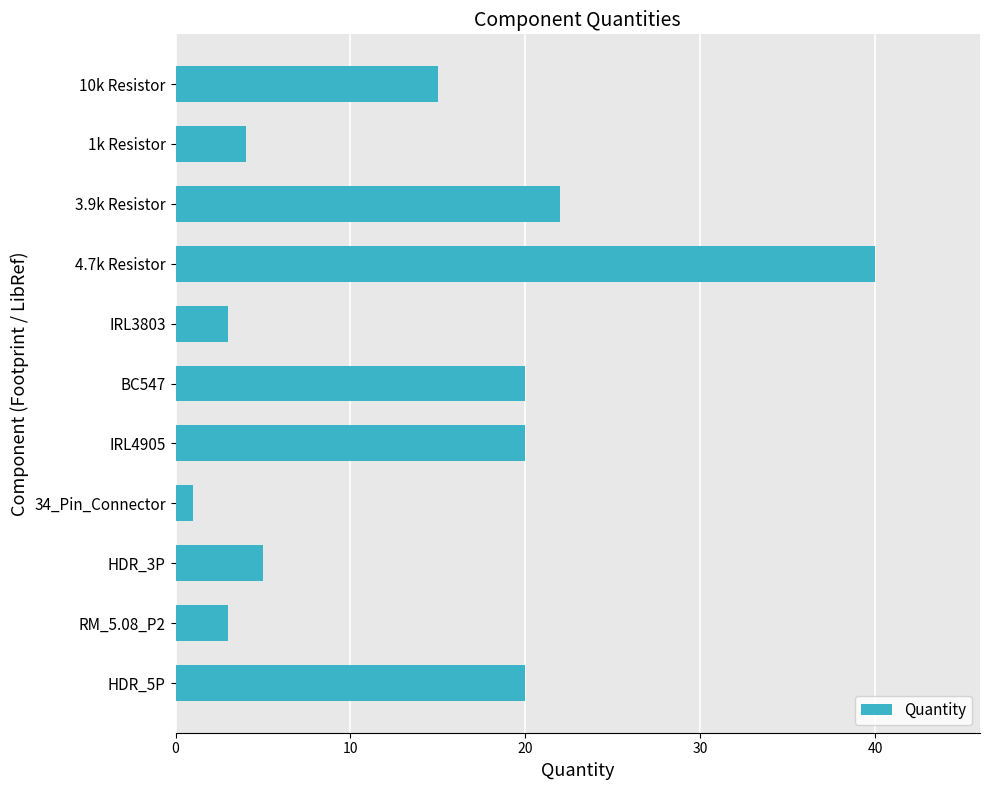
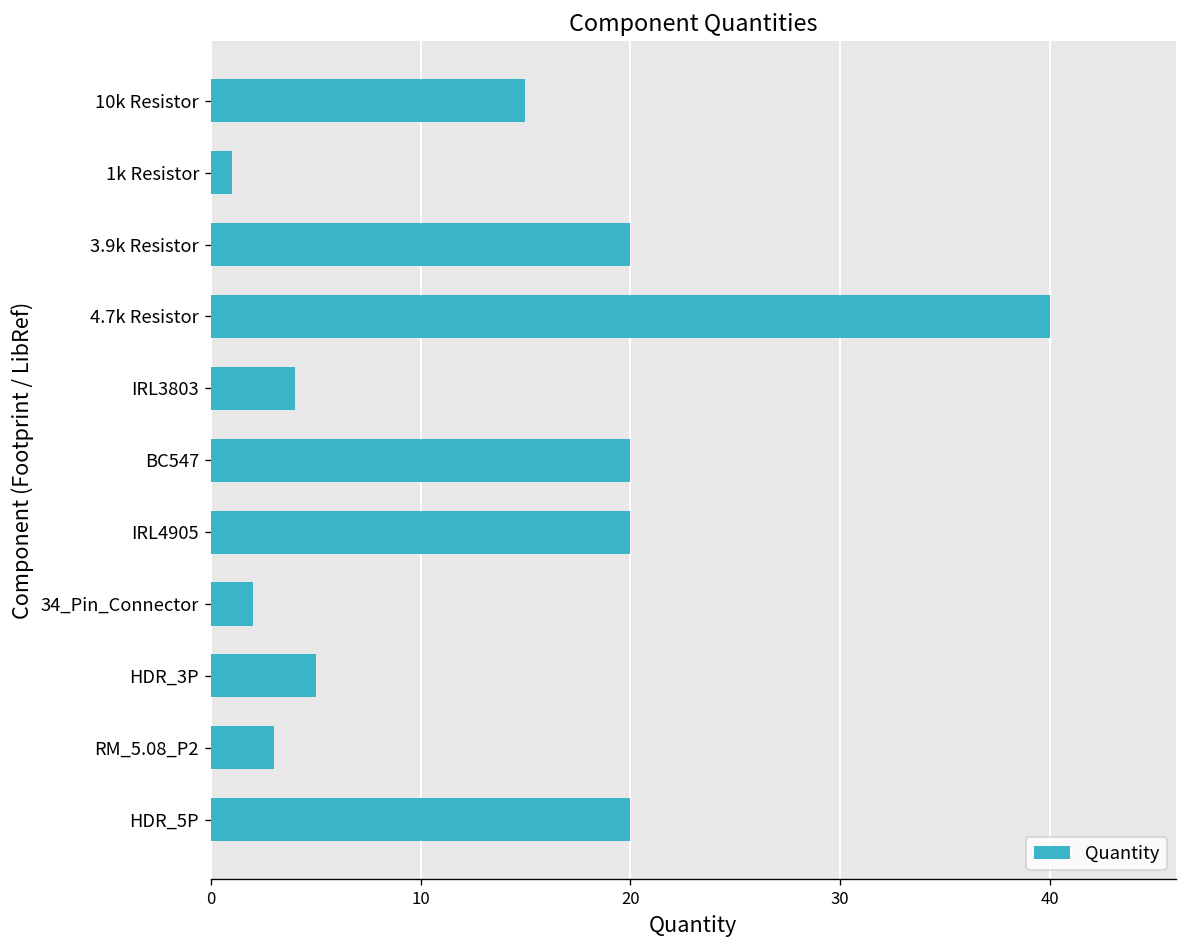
1k Resistor: 4 -> 1
3.9k Resistor: 22 -> 20
IRL3803: 3 -> 4
34_Pin_Connector: 1 -> 2
